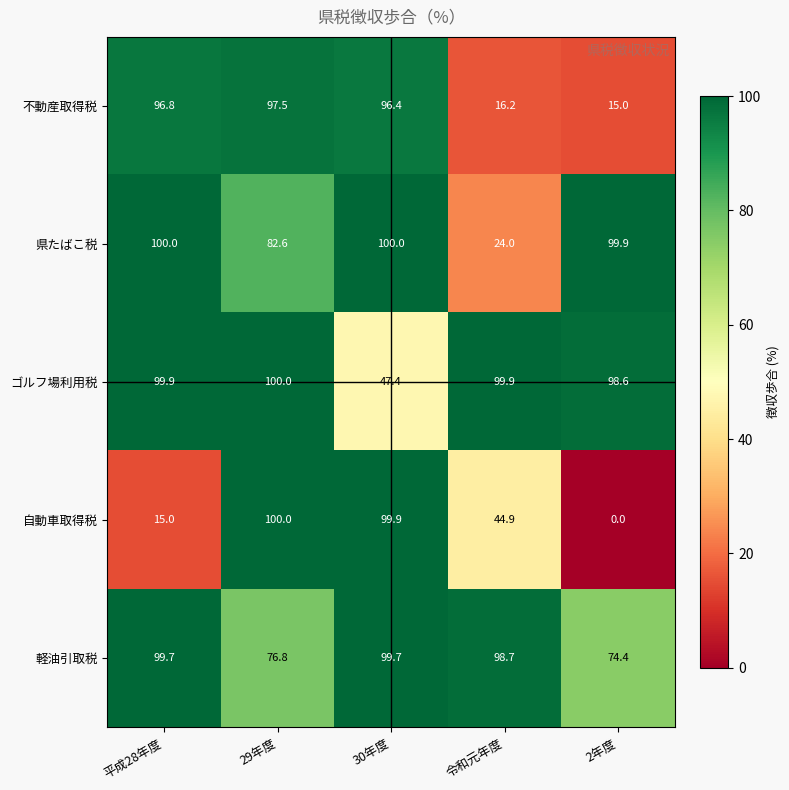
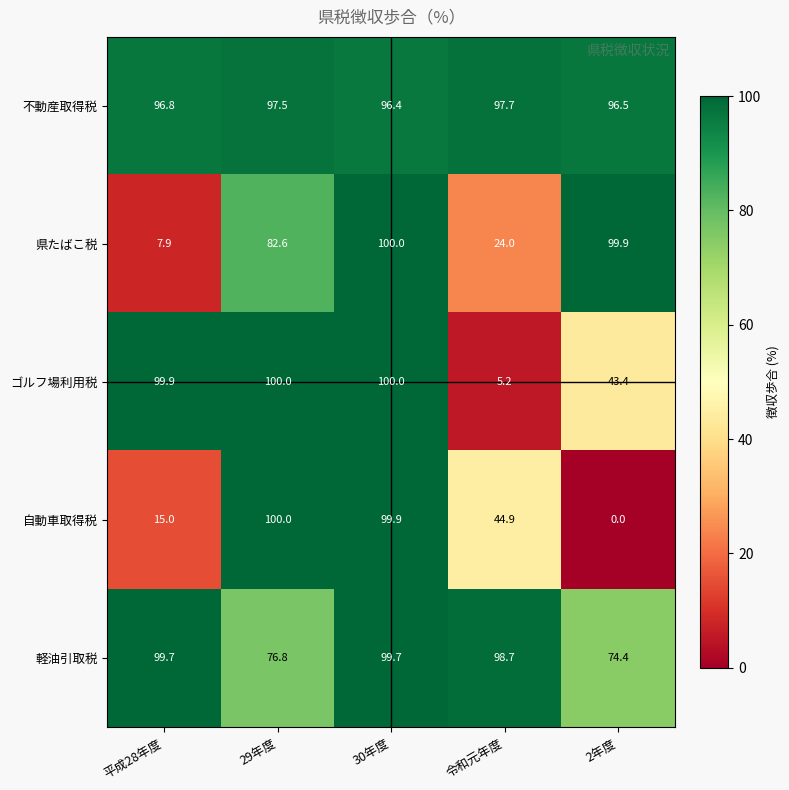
不動産取得税, 令和元年度: 16.2 -> 97.7
不動産取得税, 2年度: 15.0 -> 96.5
県たばこ税, 平成28年度: 100.0 -> 7.9
ゴルフ場利用税, 30年度: 47.4 -> 100.0
ゴルフ場利用税, 令和元年度: 99.9 -> 5.2
ゴルフ場利用税, 2年度: 98.6 -> 43.4
